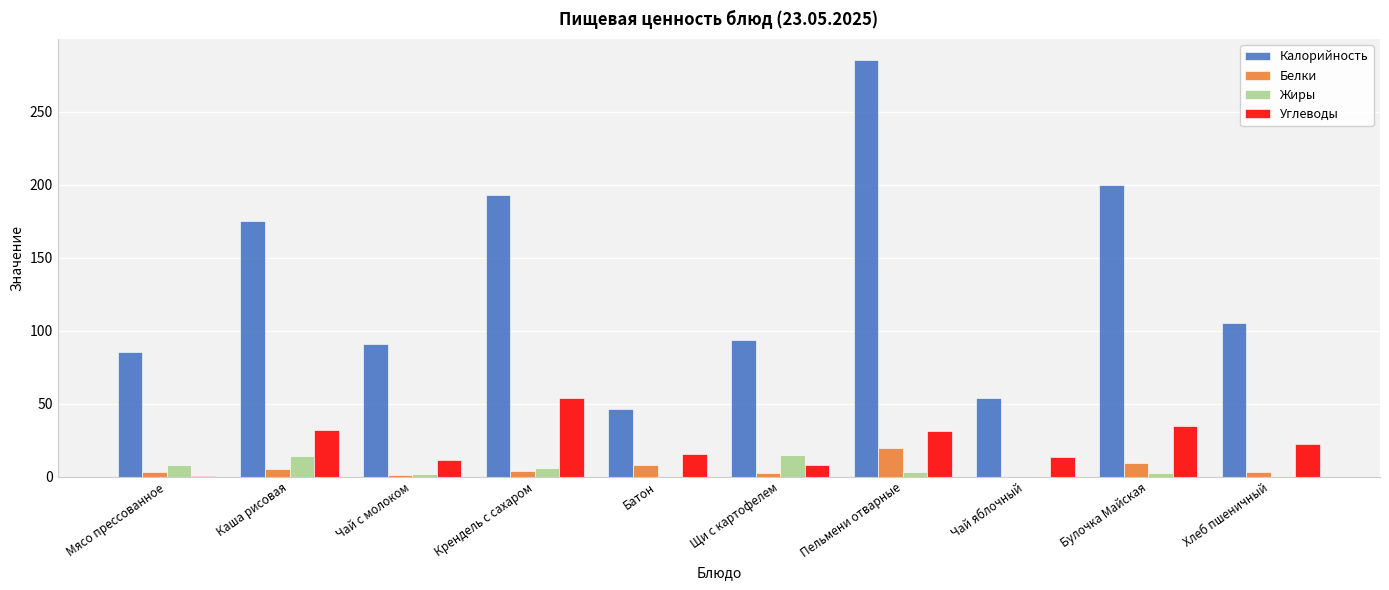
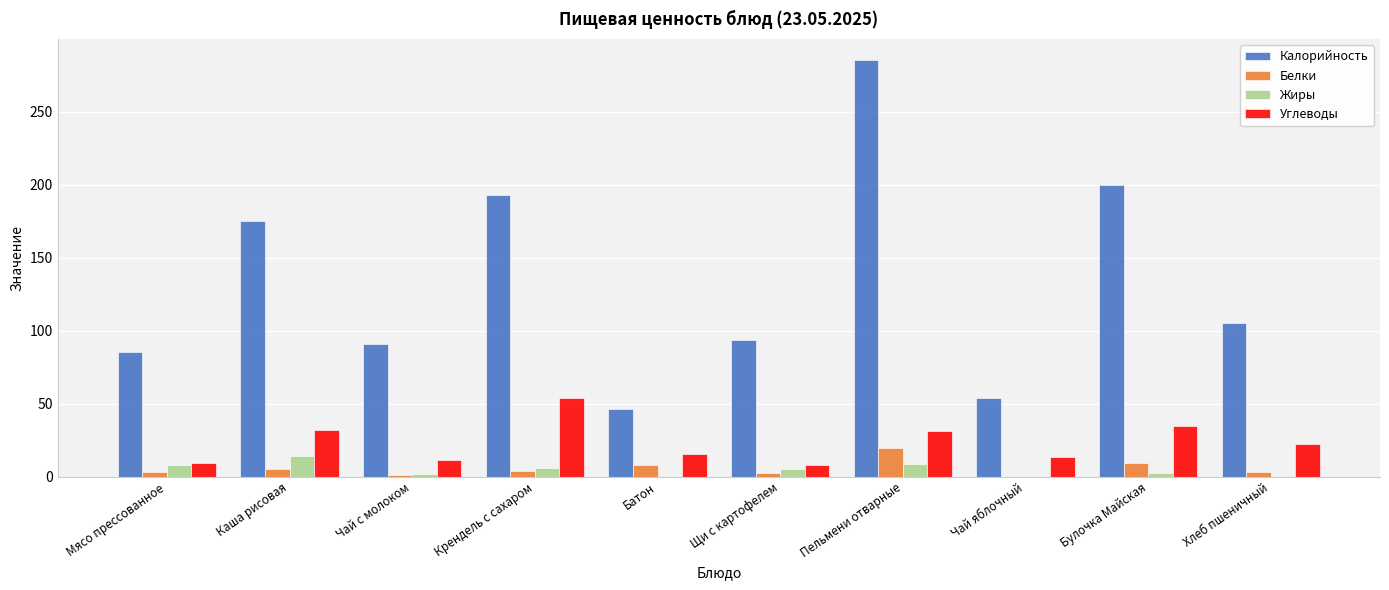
Углеводы, Мясо прессованное: 0 -> 10
Жиры, Щи с картофелем: 15 -> 6
Жиры, Пельмени отварные: 3 -> 9
